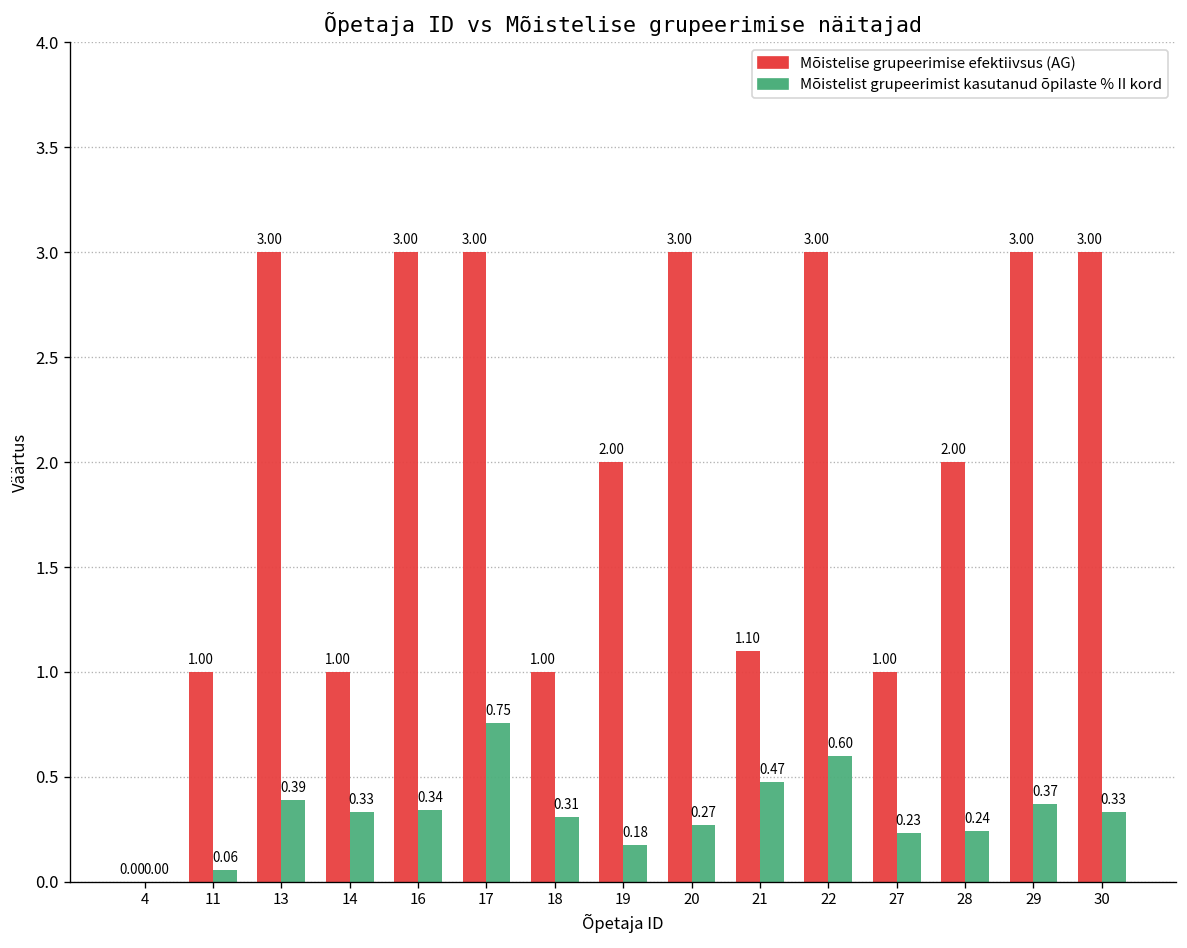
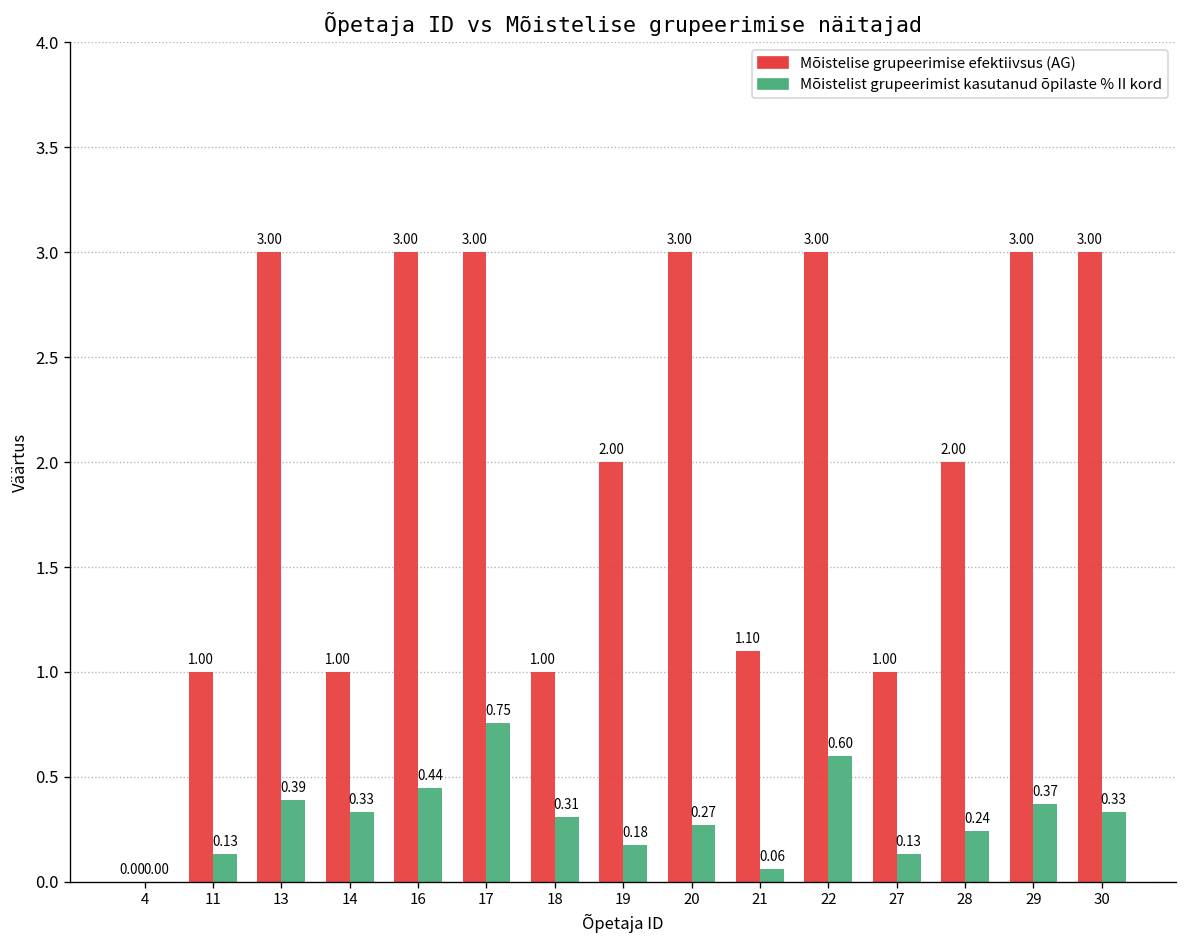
Mõistelist grupeerimist kasutanud õpilaste % II kord, 11: 0.06 -> 0.13
Mõistelist grupeerimist kasutanud õpilaste % II kord, 16: 0.34 -> 0.44
Mõistelist grupeerimist kasutanud õpilaste % II kord, 21: 0.47 -> 0.06
Mõistelist grupeerimist kasutanud õpilaste % II kord, 27: 0.23 -> 0.13
